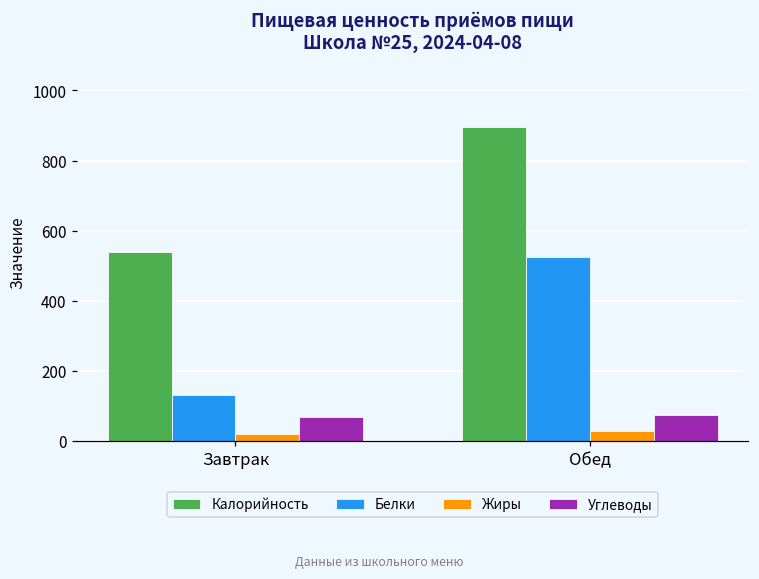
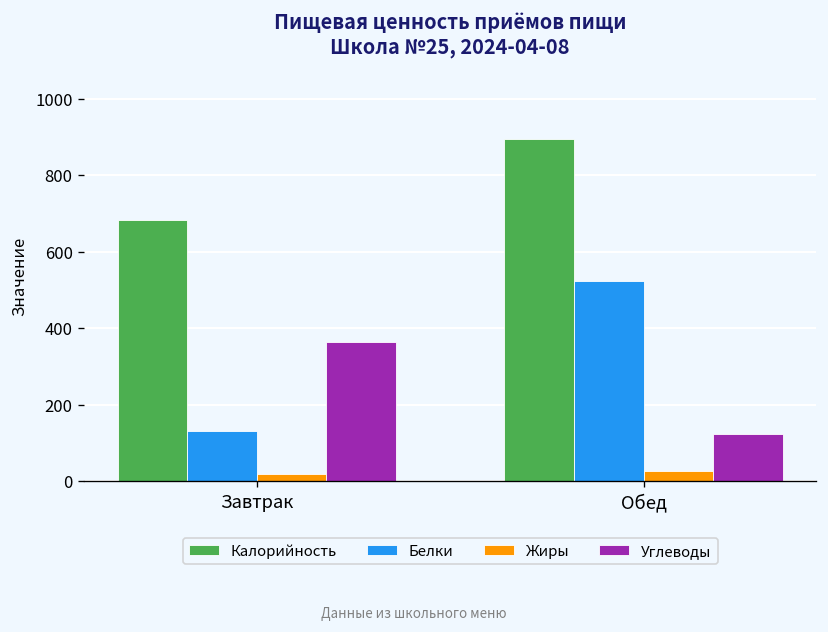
Калорийность, Завтрак: 540 -> 680
Углеводы, Завтрак: 70 -> 370
Углеводы, Обед: 70 -> 120
